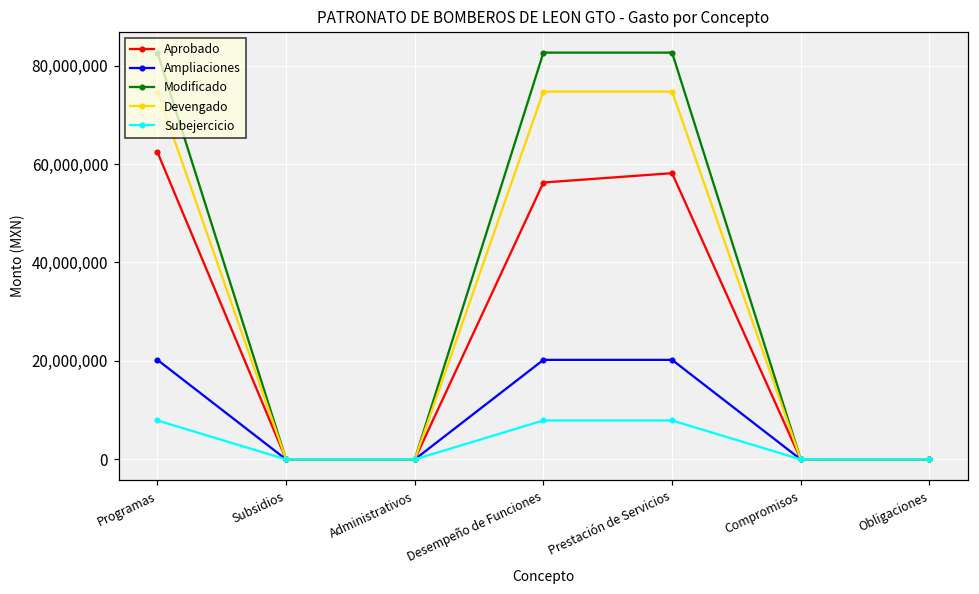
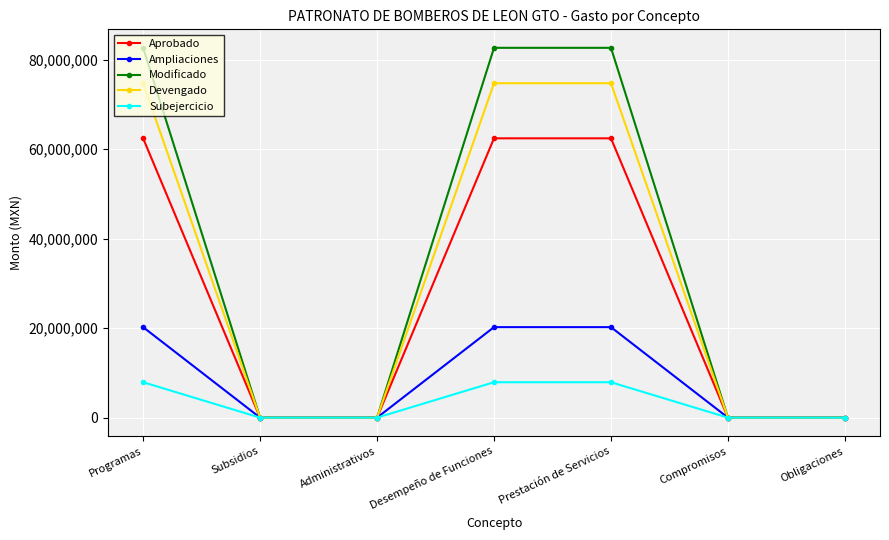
Aprobado, Desempeño de Funciones: 56,000,000 -> 62,000,000
Aprobado, Prestación de Servicios: 58,000,000 -> 62,000,000
